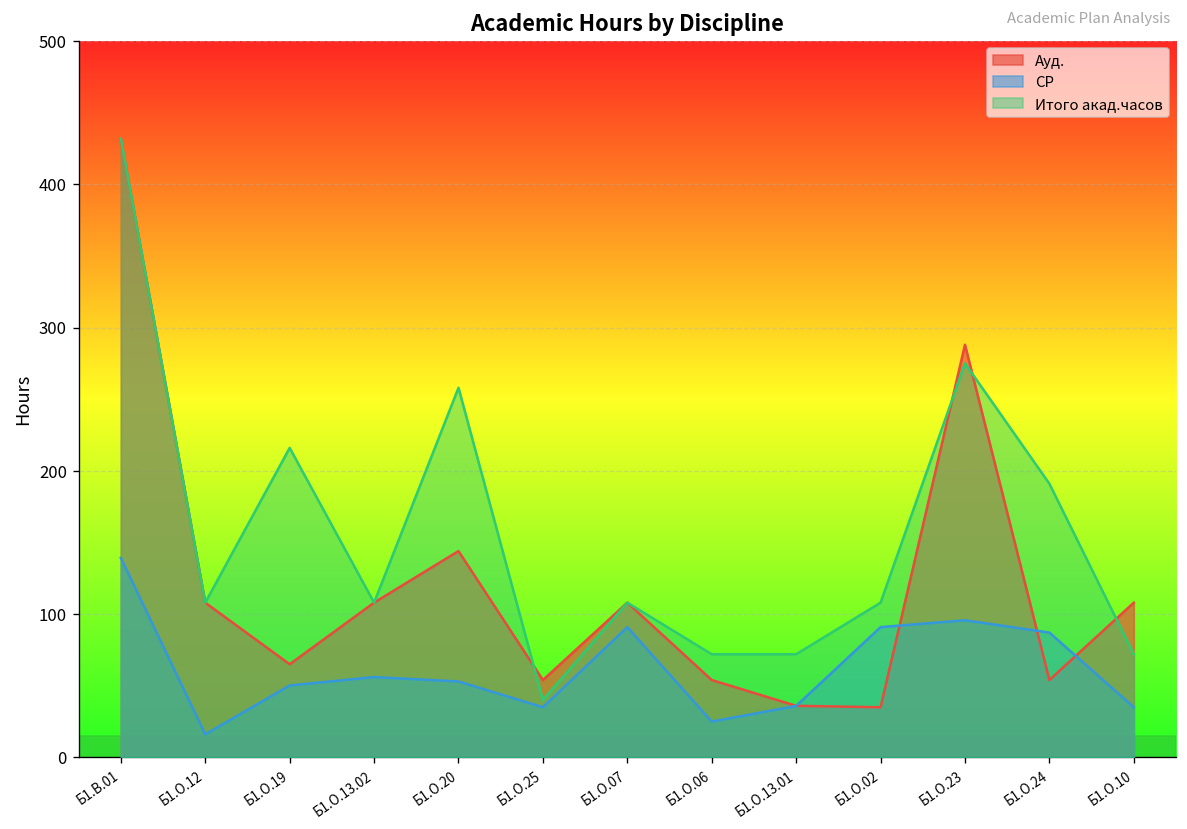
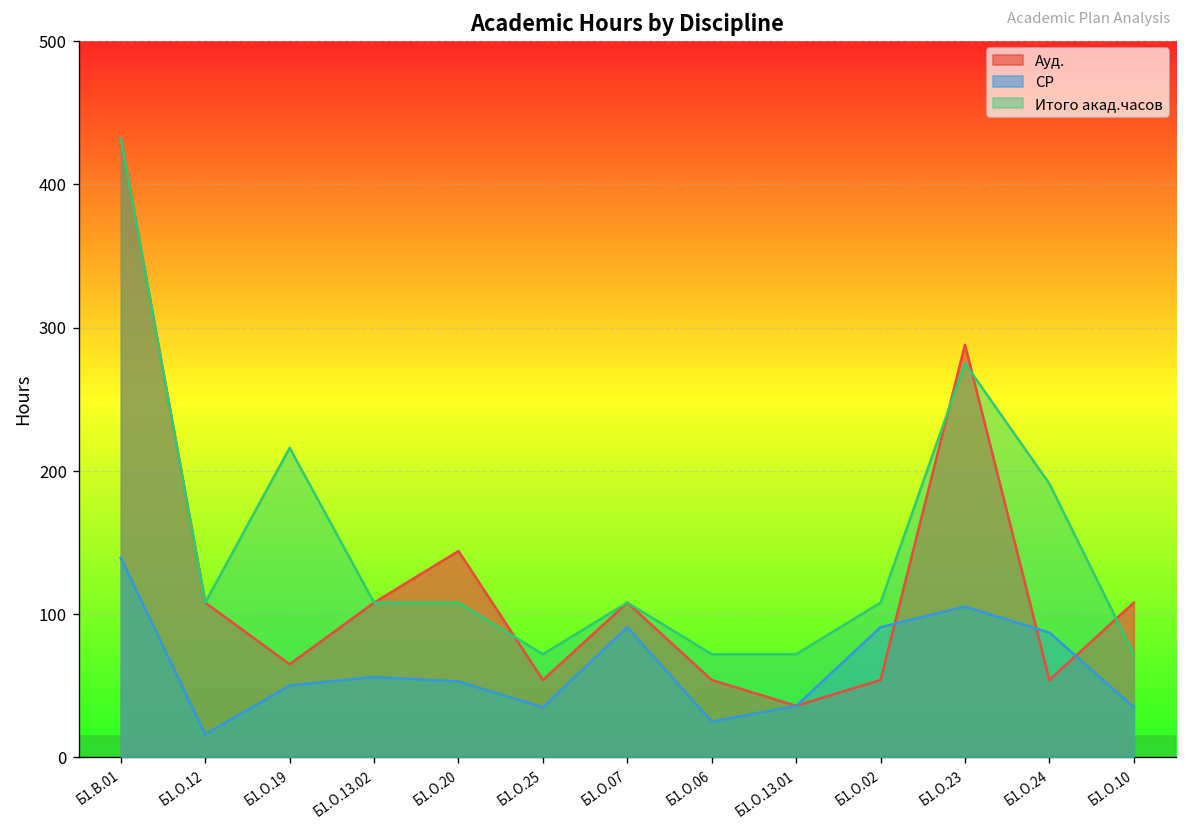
Итого акад.часов, Б1.О.20: 258 -> 108
Итого акад.часов, Б1.О.25: 40 -> 72
Ауд., Б1.О.02: 35 -> 54
СР, Б1.О.23: 96 -> 105
